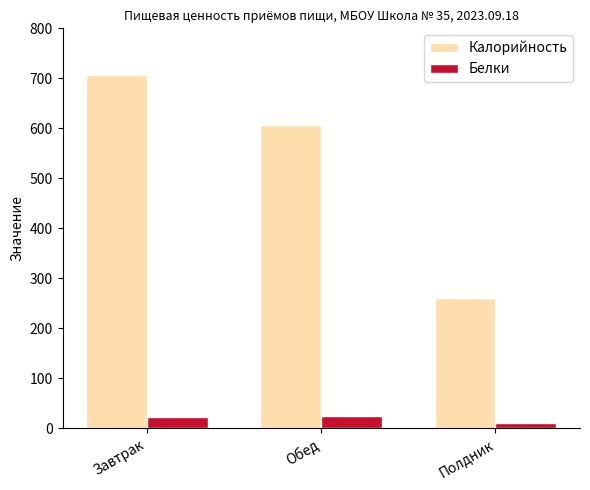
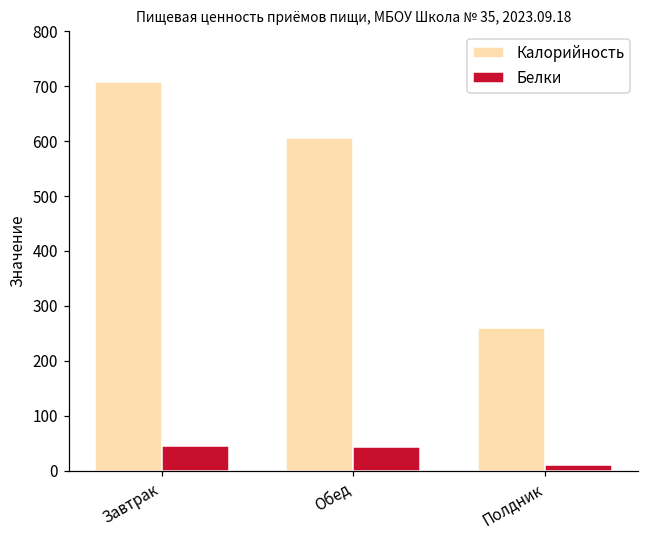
Белки, Завтрак: 20 -> 40
Белки, Обед: 20 -> 40
